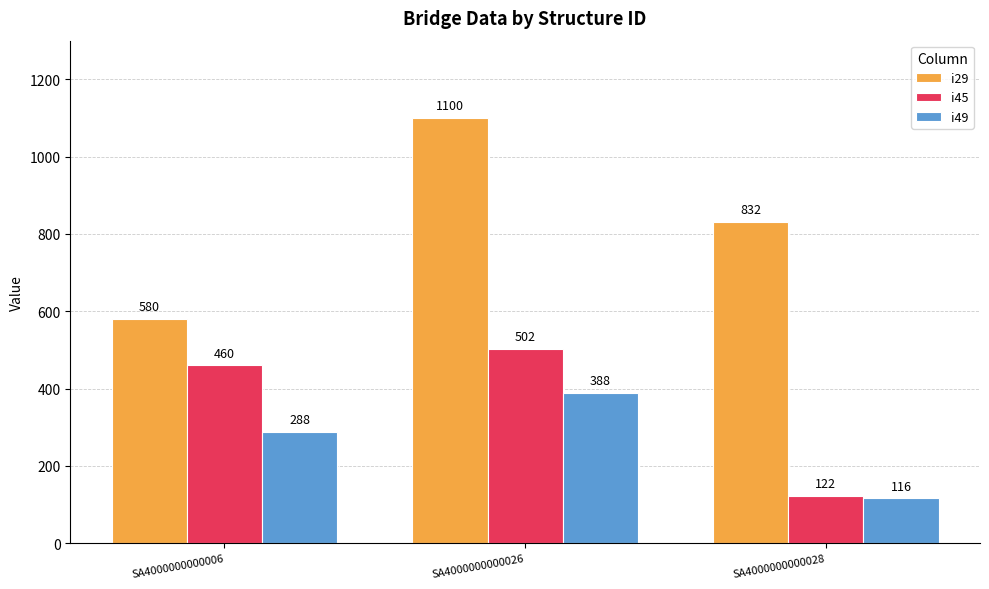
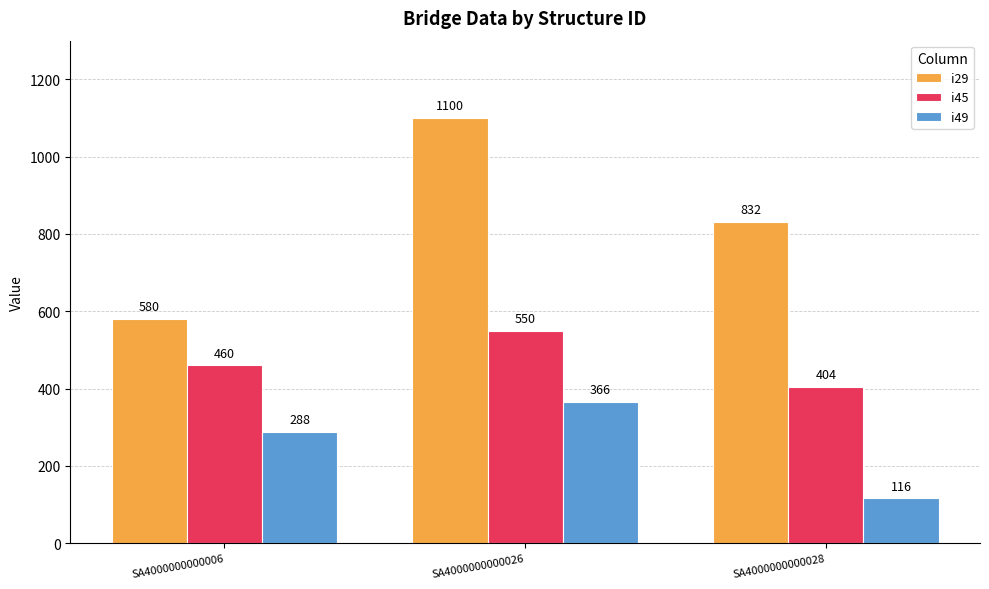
i45, SA4000000000026: 502 -> 550
i49, SA4000000000026: 388 -> 366
i45, SA4000000000028: 122 -> 404
